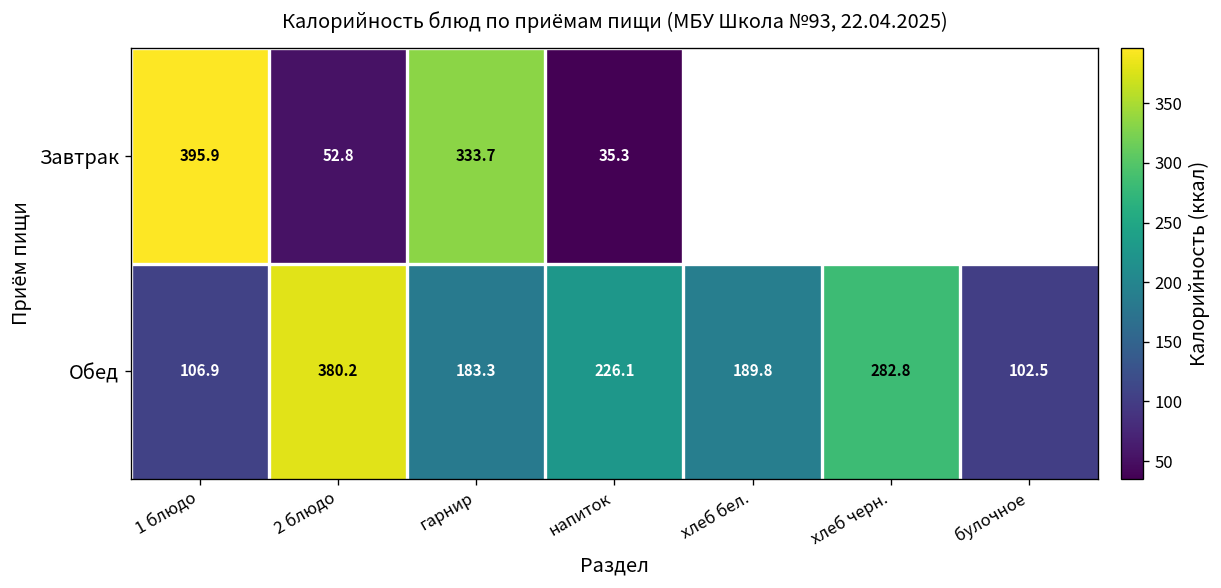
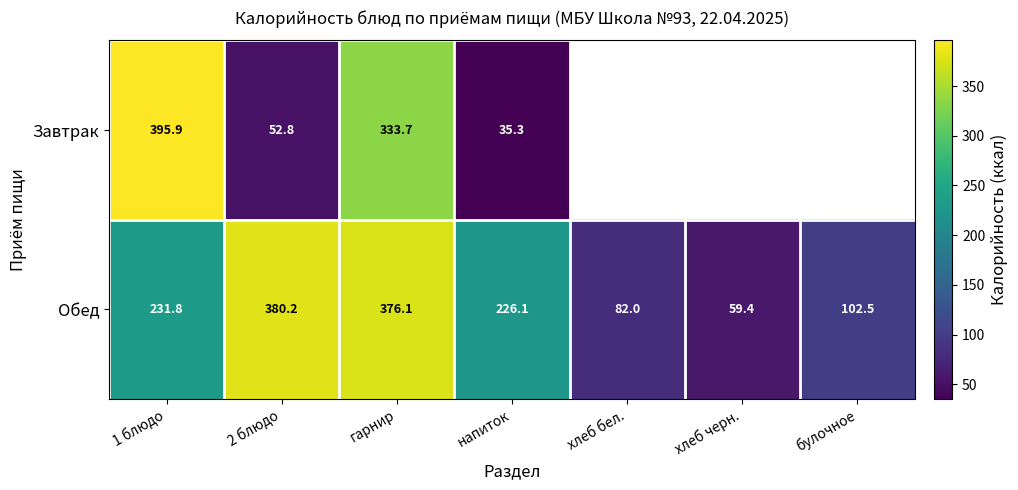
Обед, 1 блюдо: 106.9 -> 231.8
Обед, гарнир: 183.3 -> 376.1
Обед, хлеб бел.: 189.8 -> 82.0
Обед, хлеб черн.: 282.8 -> 59.4
